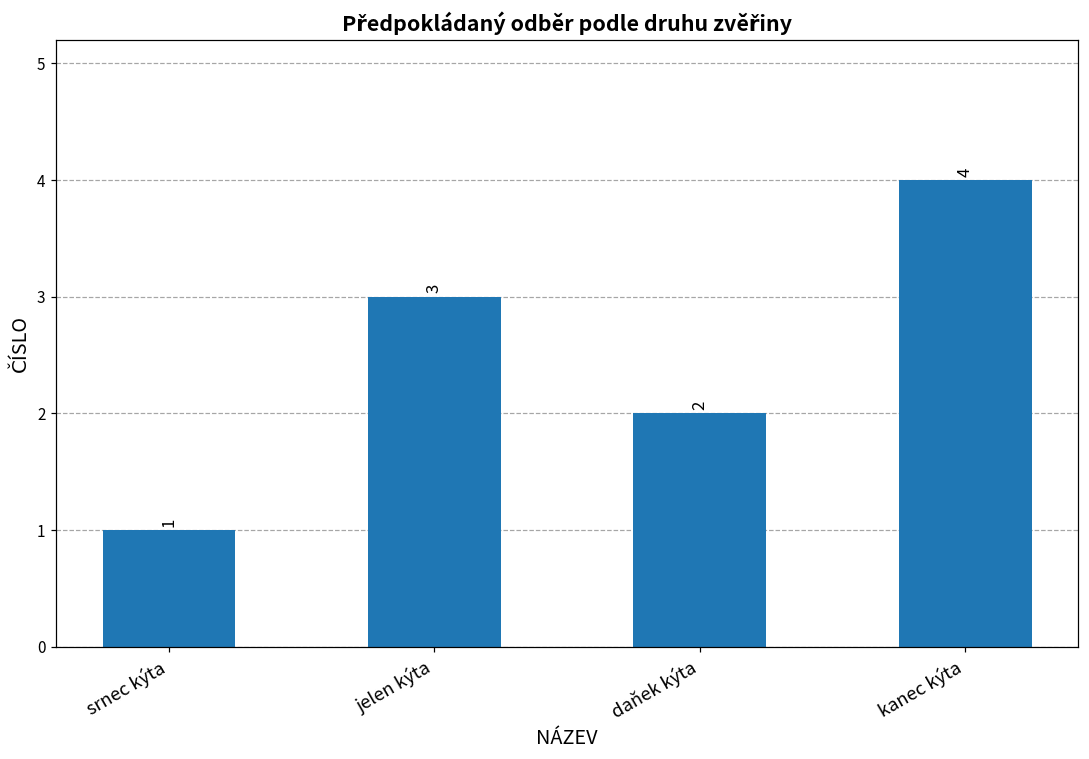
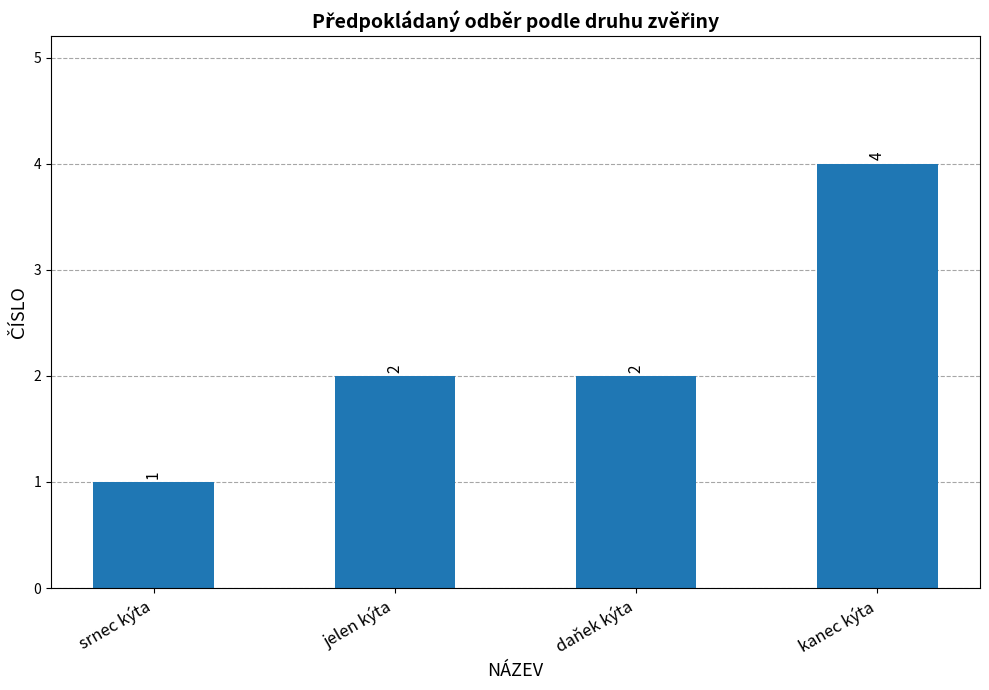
jelen kýta: 3 -> 2
